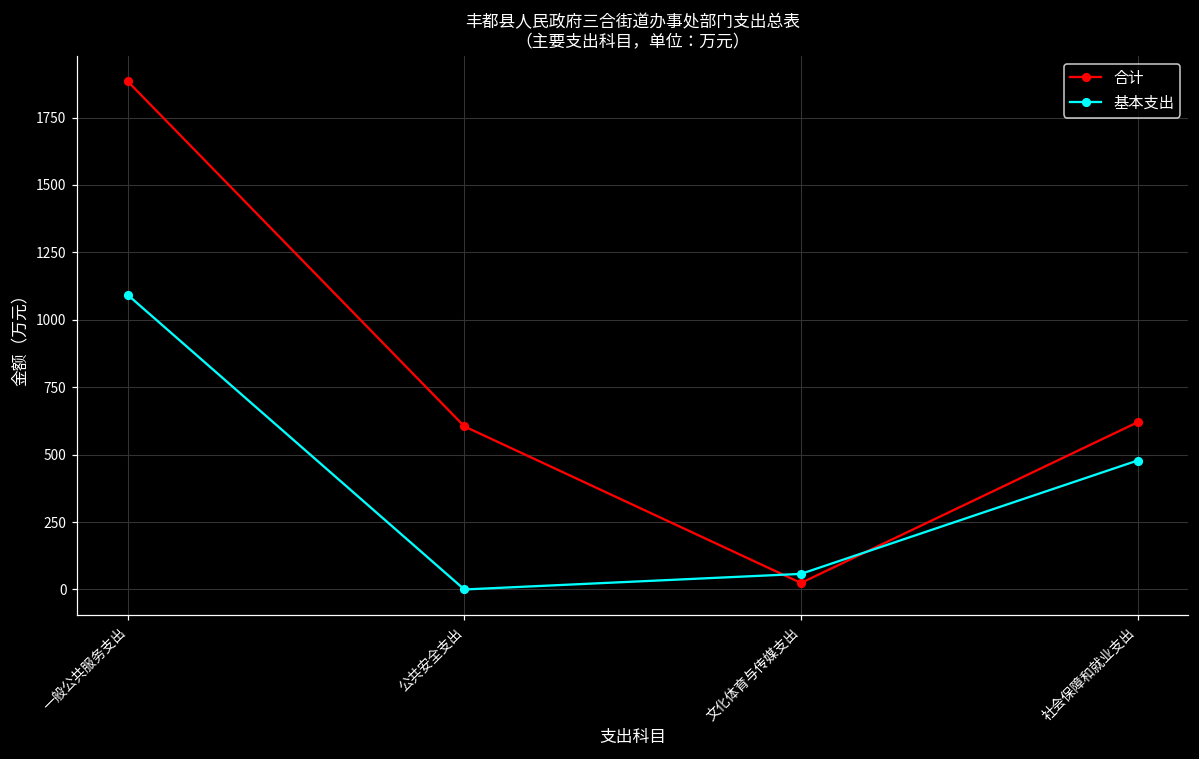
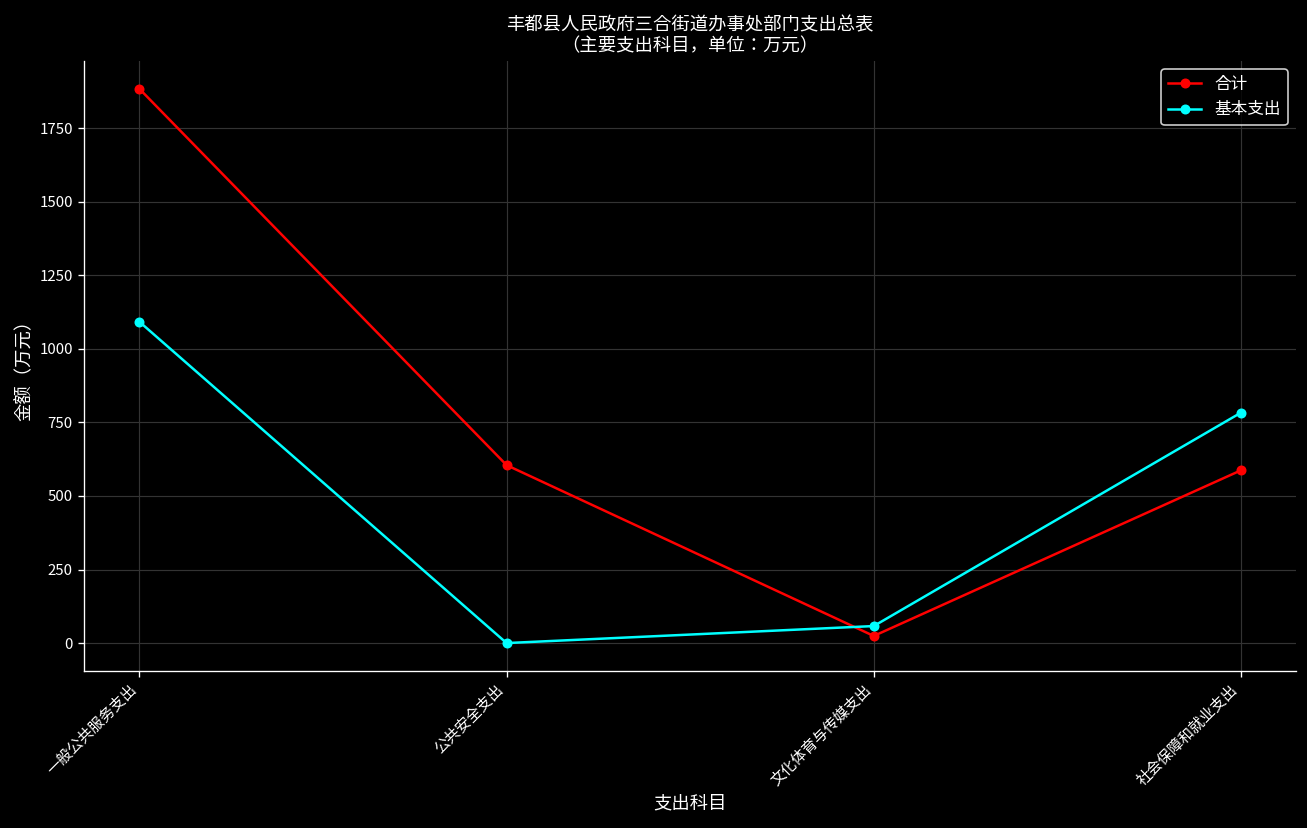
合计, 社会保障和就业支出: 620 -> 590
基本支出, 社会保障和就业支出: 480 -> 780
